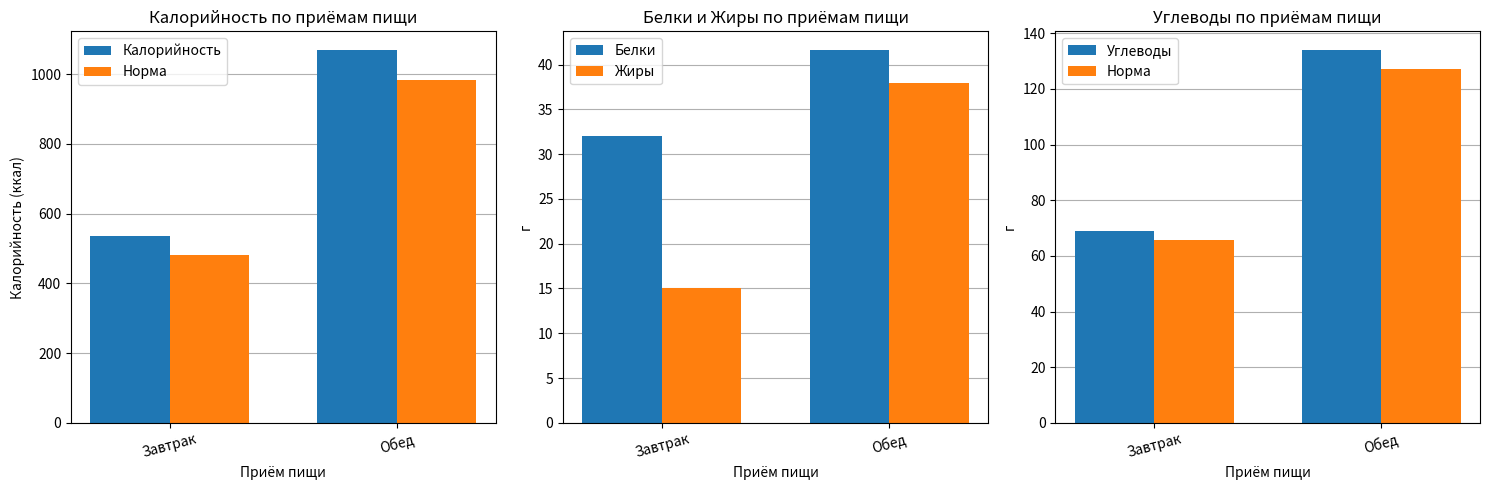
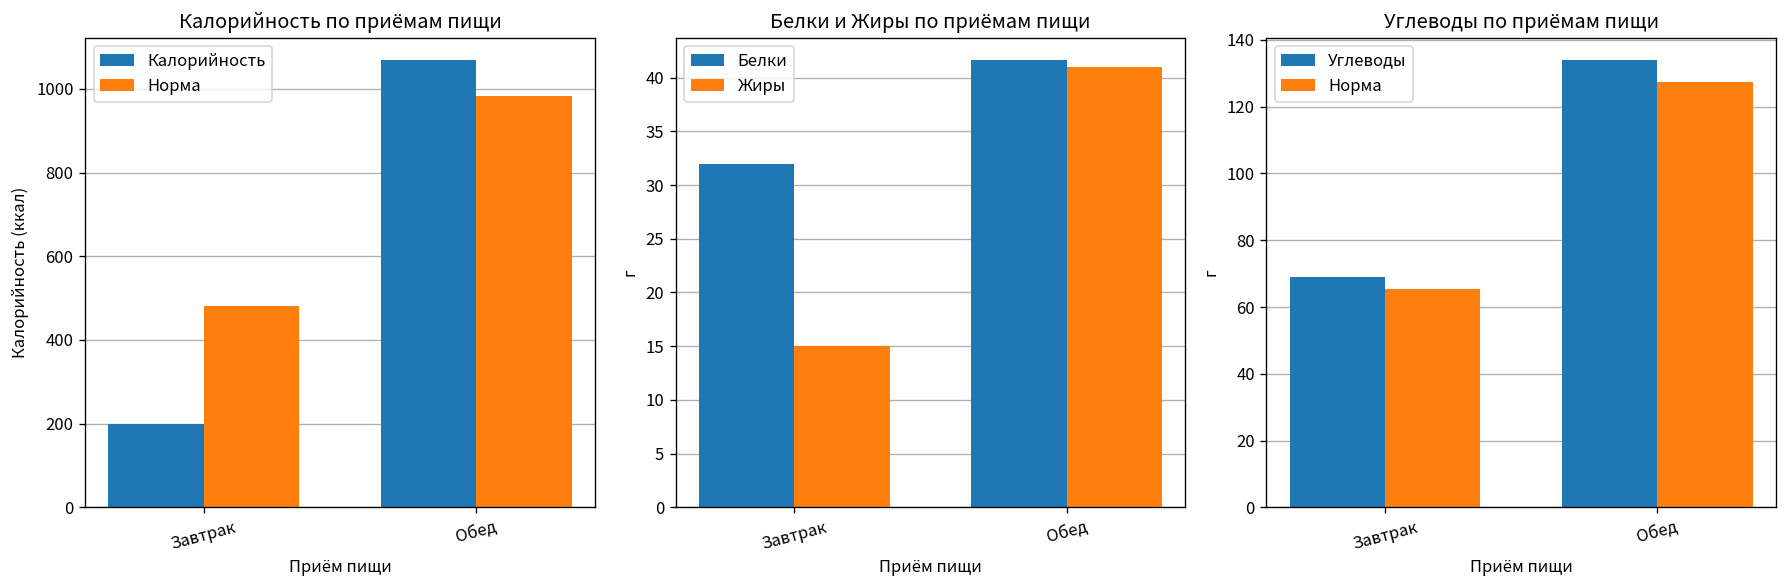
Калорийность по приёмам пищи, Калорийность, Завтрак: 540 -> 200
Белки и Жиры по приёмам пищи, Жиры, Обед: 38 -> 41
